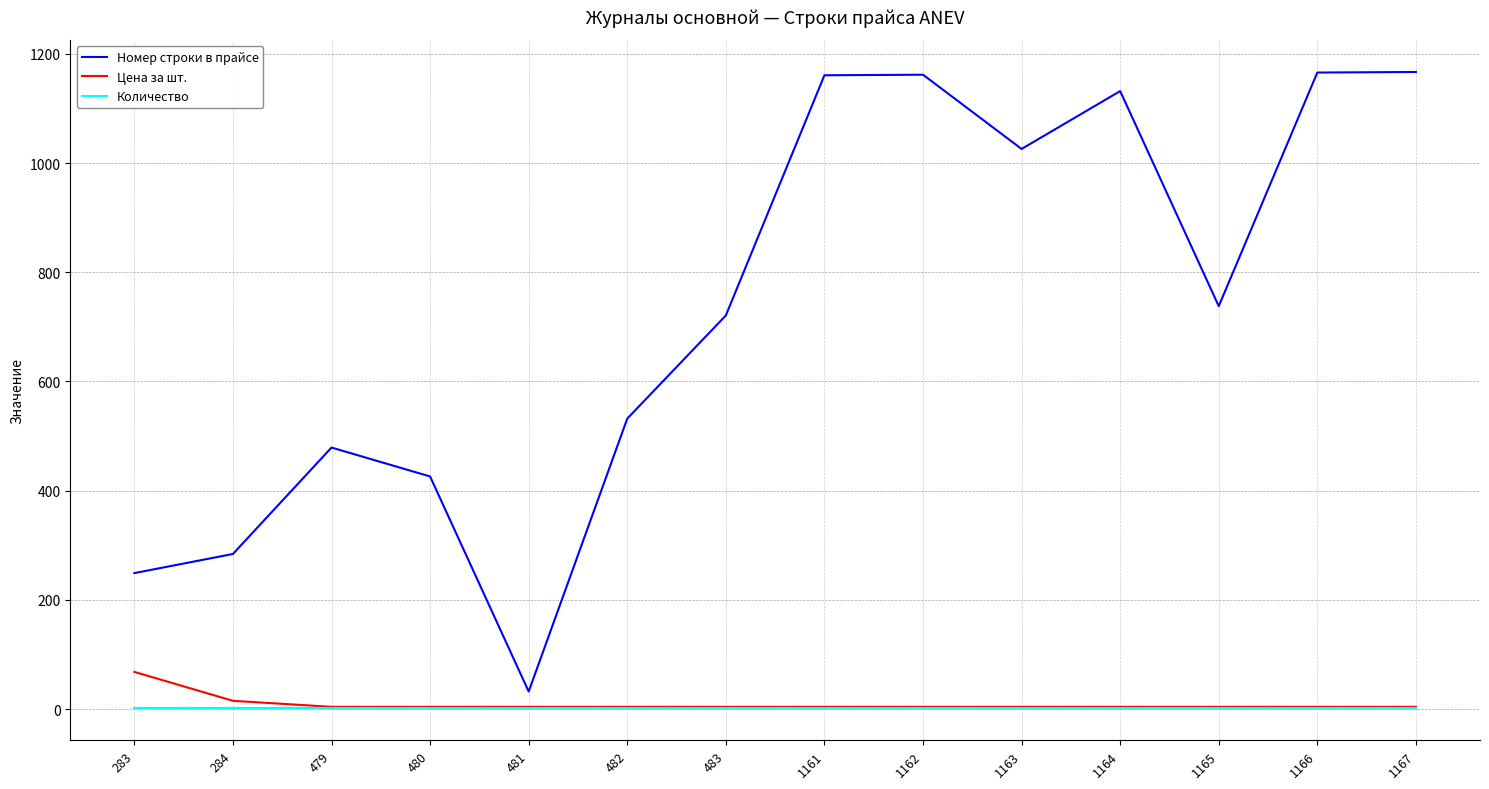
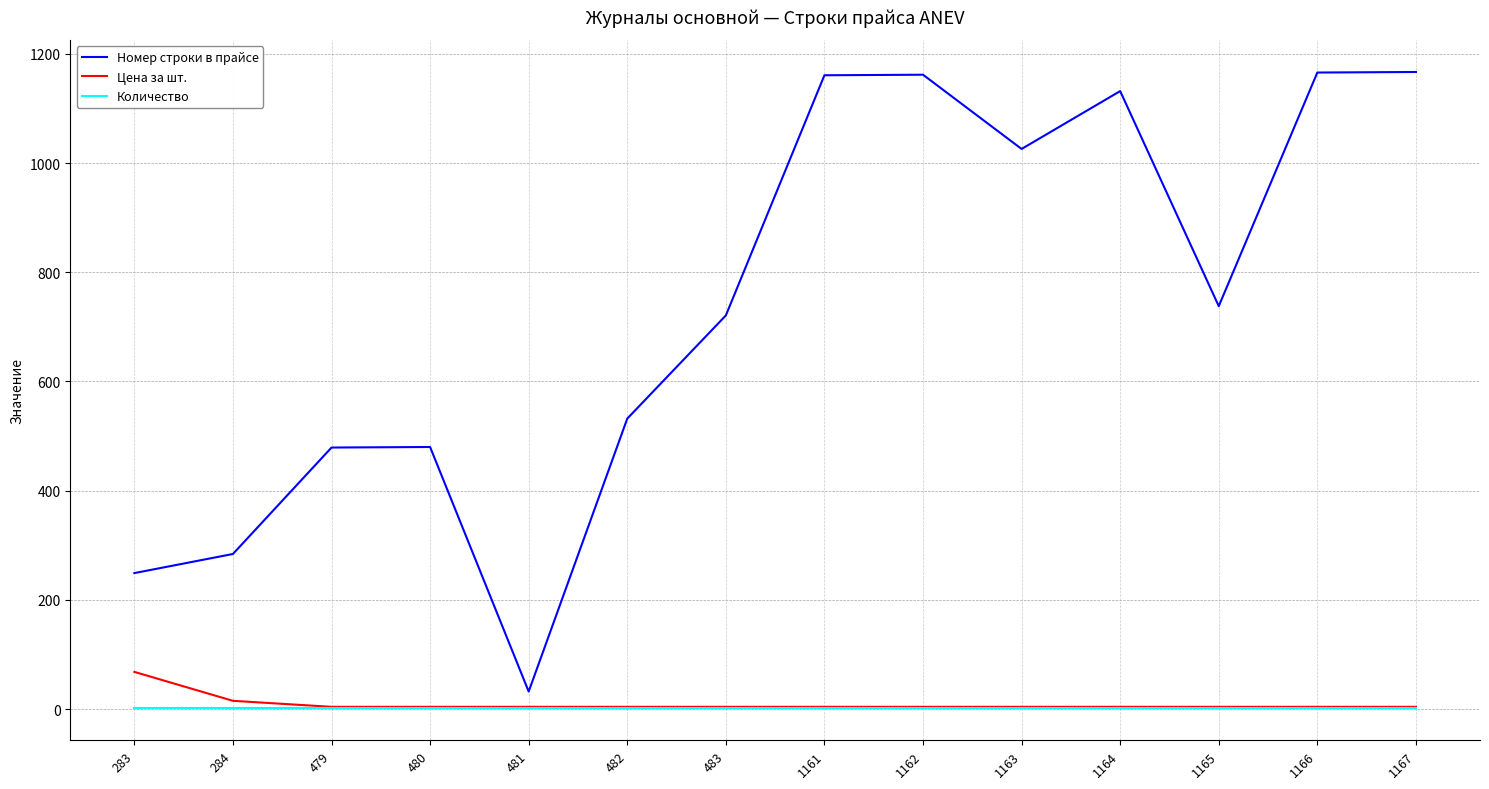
Номер строки в прайсе, 480: 430 -> 480
